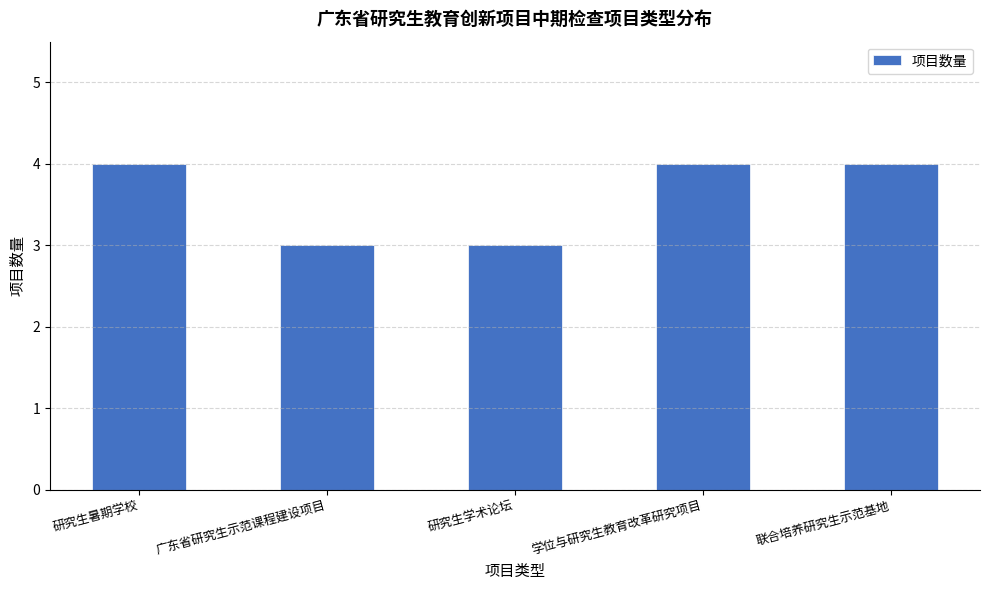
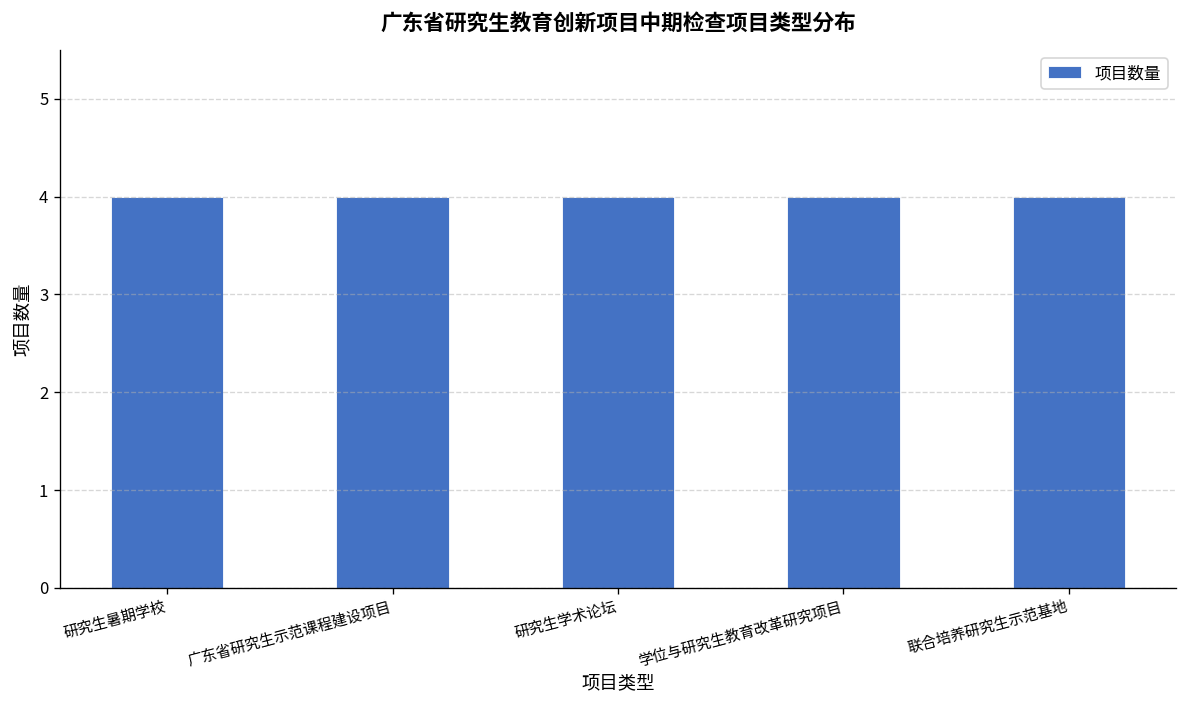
广东省研究生示范课程建设项目: 3 -> 4
研究生学术论坛: 3 -> 4
